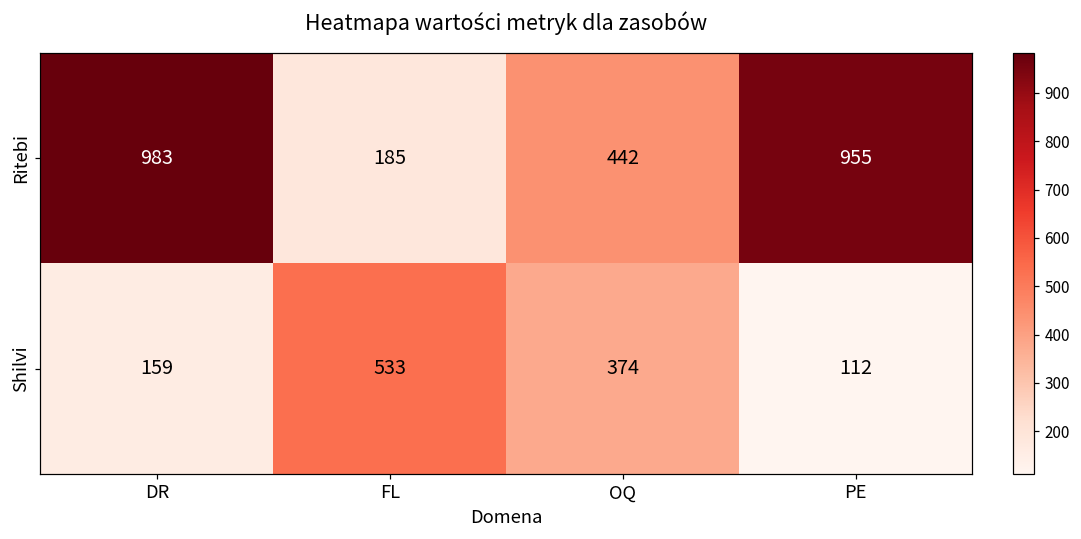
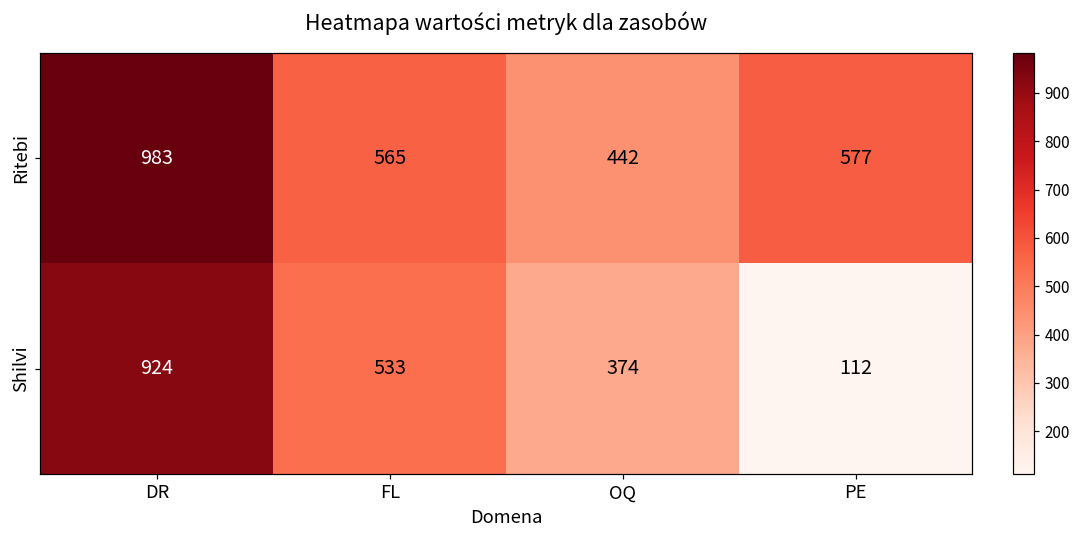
Ritebi, FL: 185 -> 565
Ritebi, PE: 955 -> 577
Shilvi, DR: 159 -> 924
